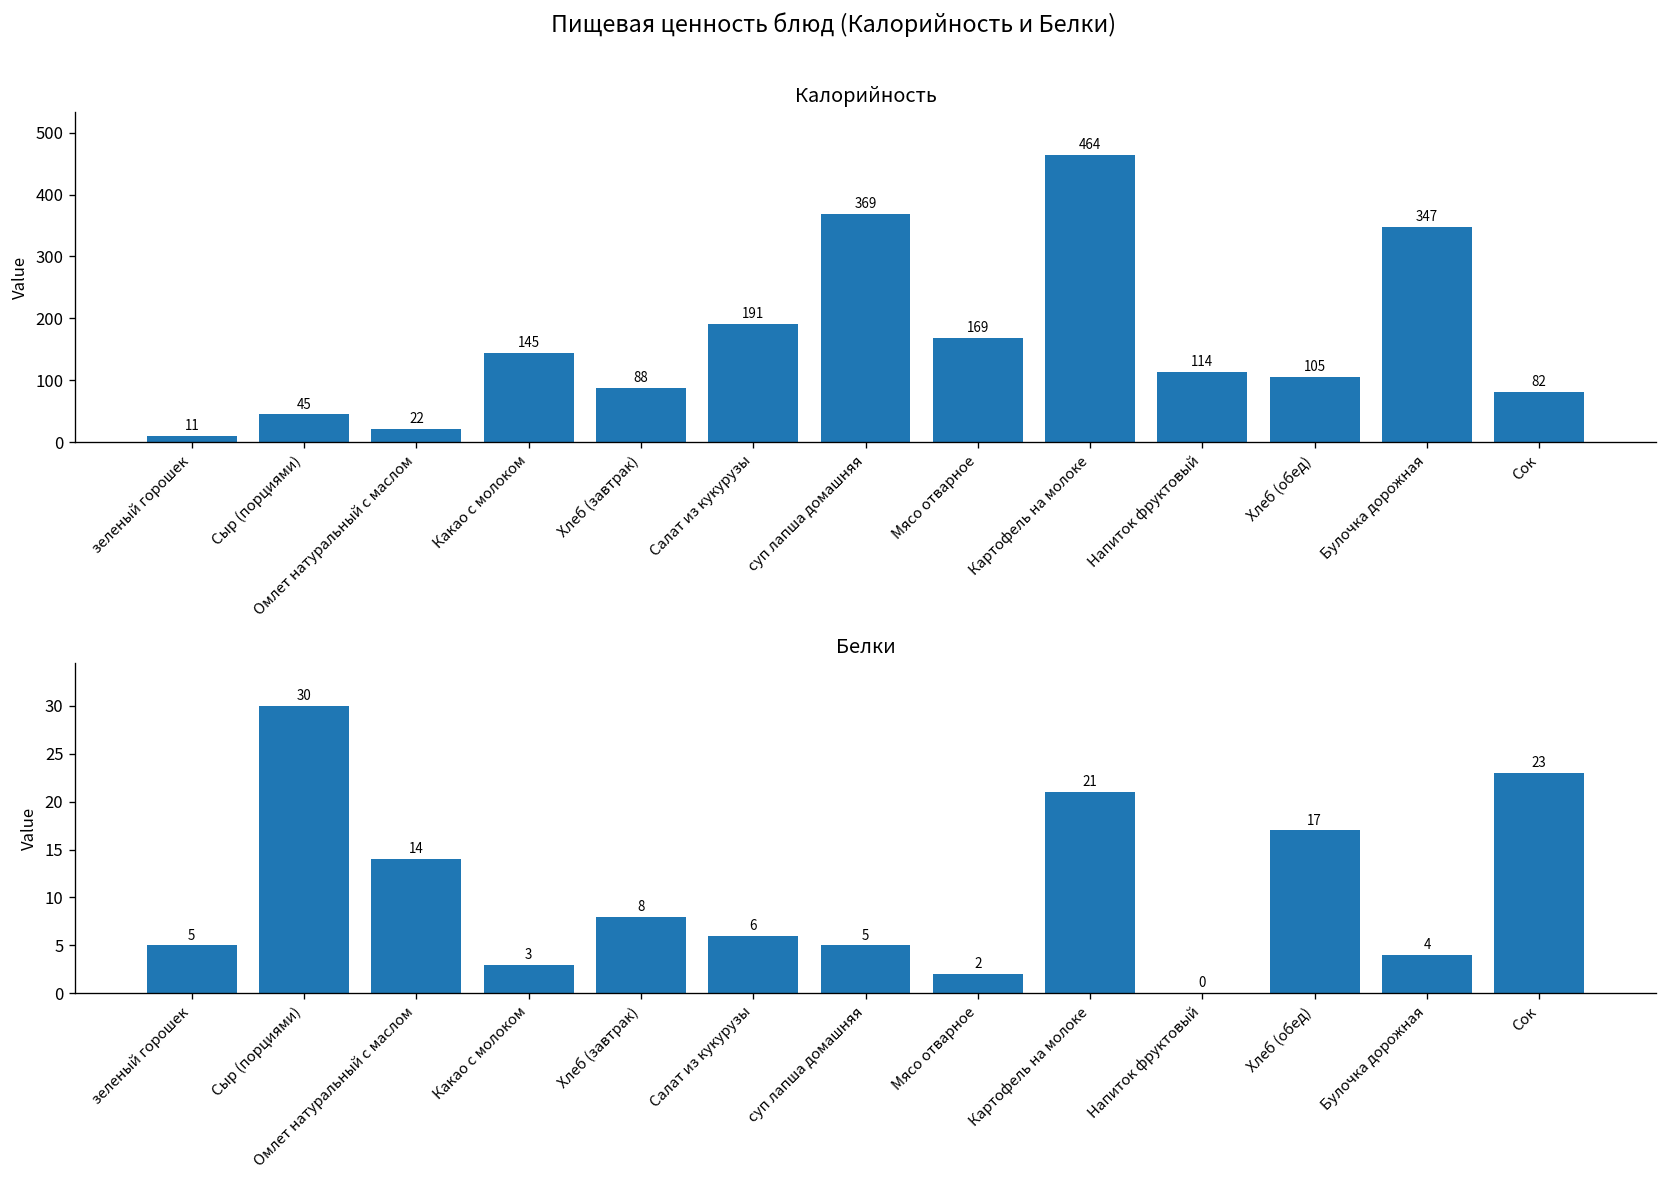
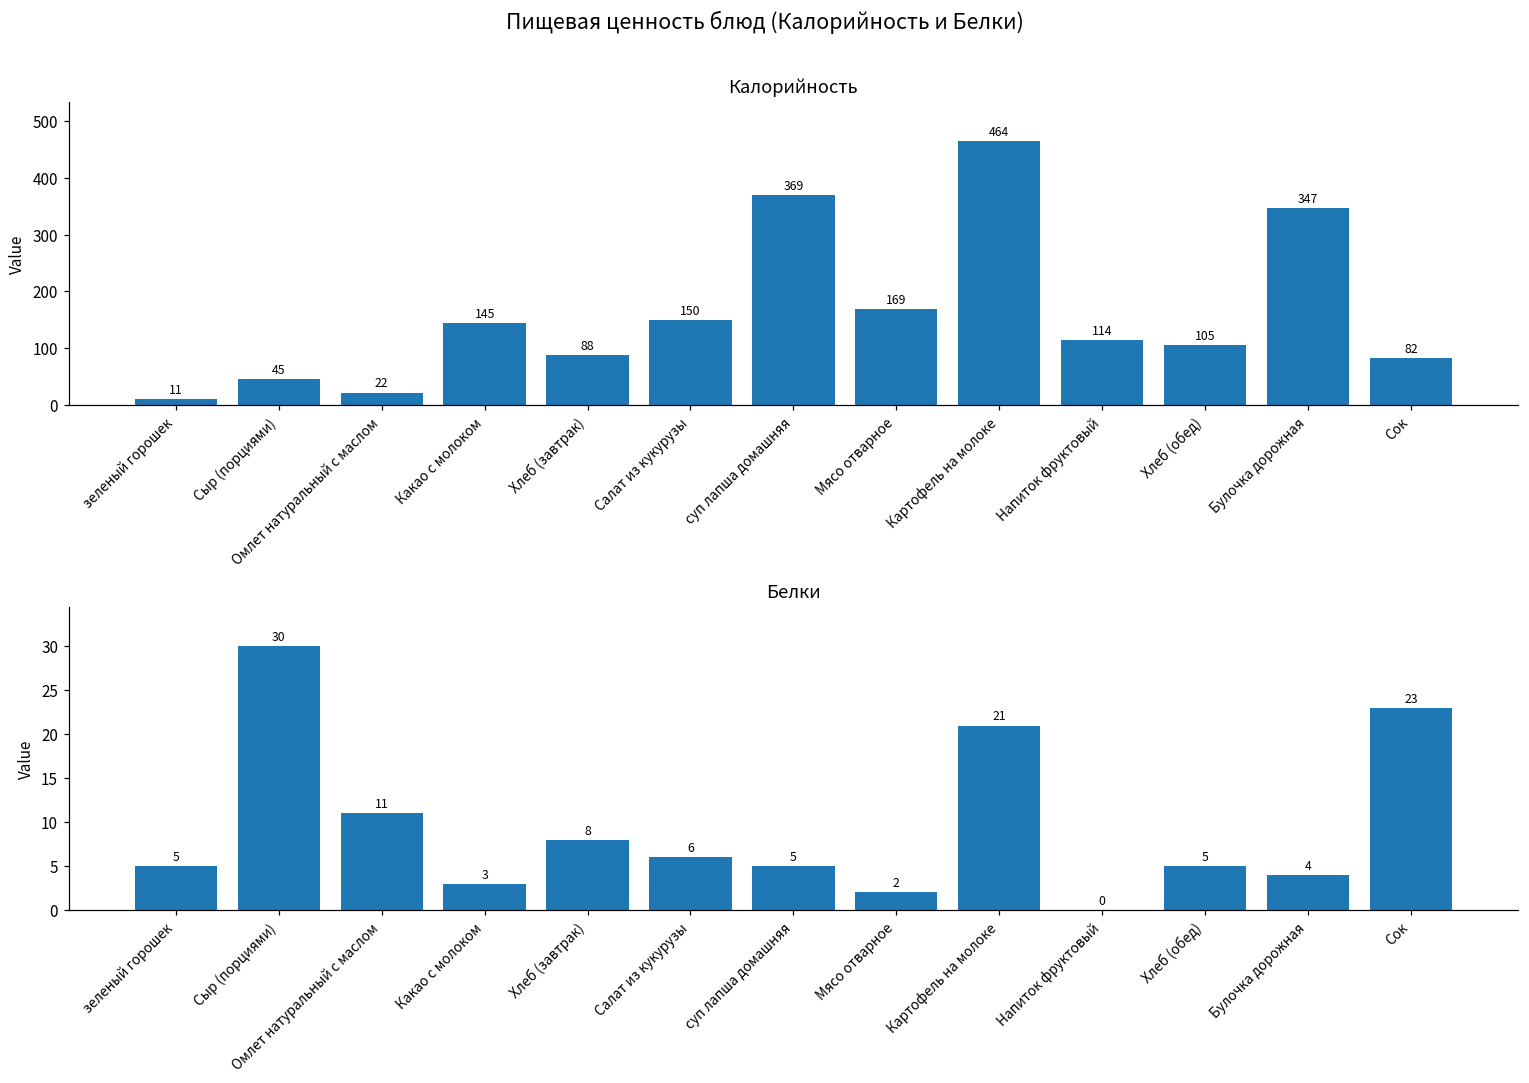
Калорийность, Салат из кукурузы: 191 -> 150
Белки, Омлет натуральный с маслом: 14 -> 11
Белки, Хлеб (обед): 17 -> 5
